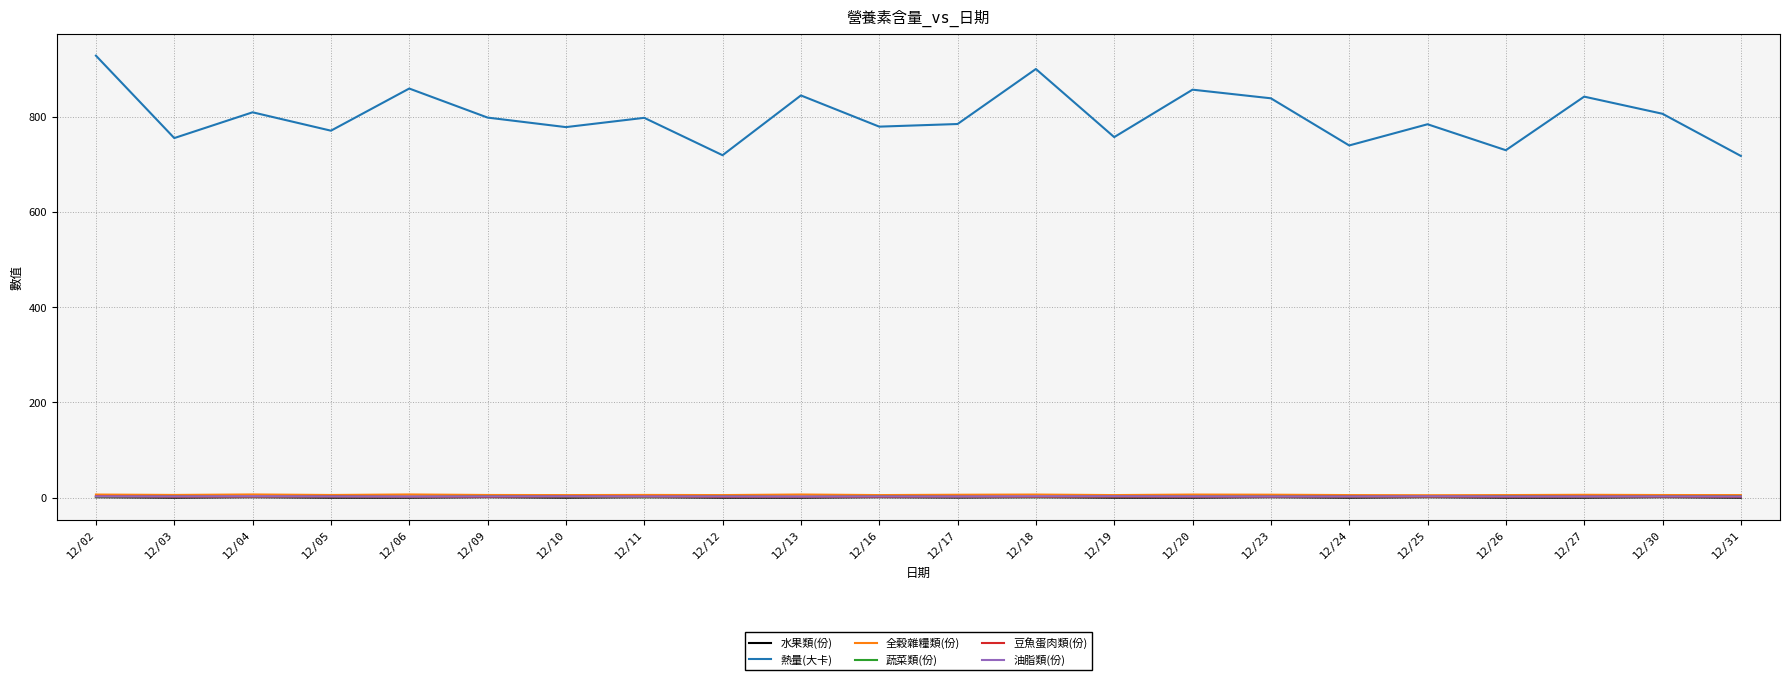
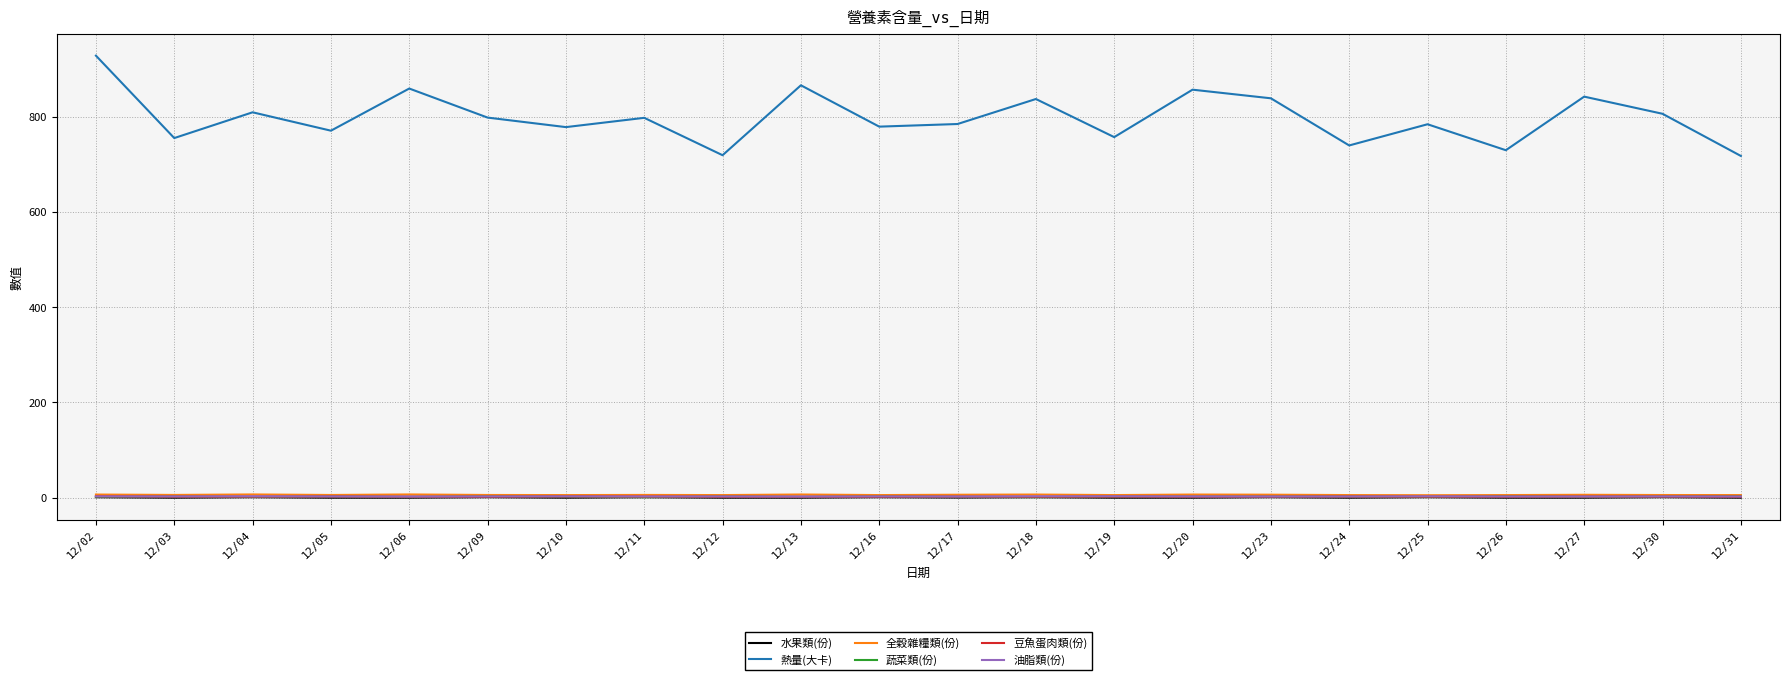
熱量(大卡), 12/13: 840 -> 870
熱量(大卡), 12/18: 900 -> 840
